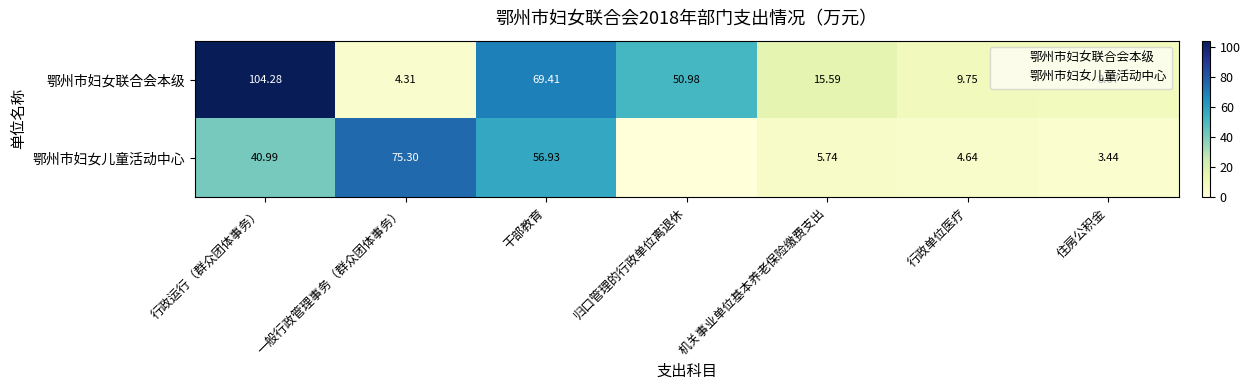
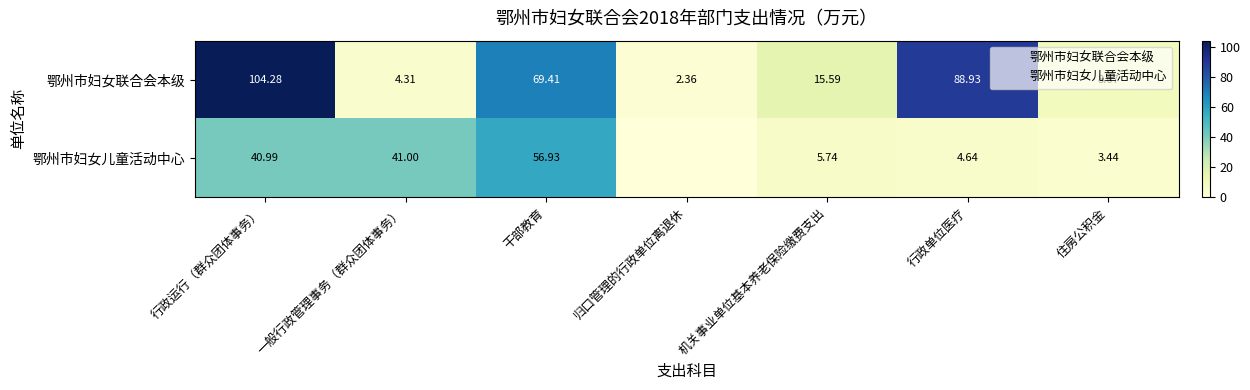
鄂州市妇女联合会本级, 归口管理的行政单位离退休: 50.98 -> 2.36
鄂州市妇女联合会本级, 行政单位医疗: 9.75 -> 88.93
鄂州市妇女儿童活动中心, 一般行政管理事务（群众团体事务）: 75.30 -> 41.00
